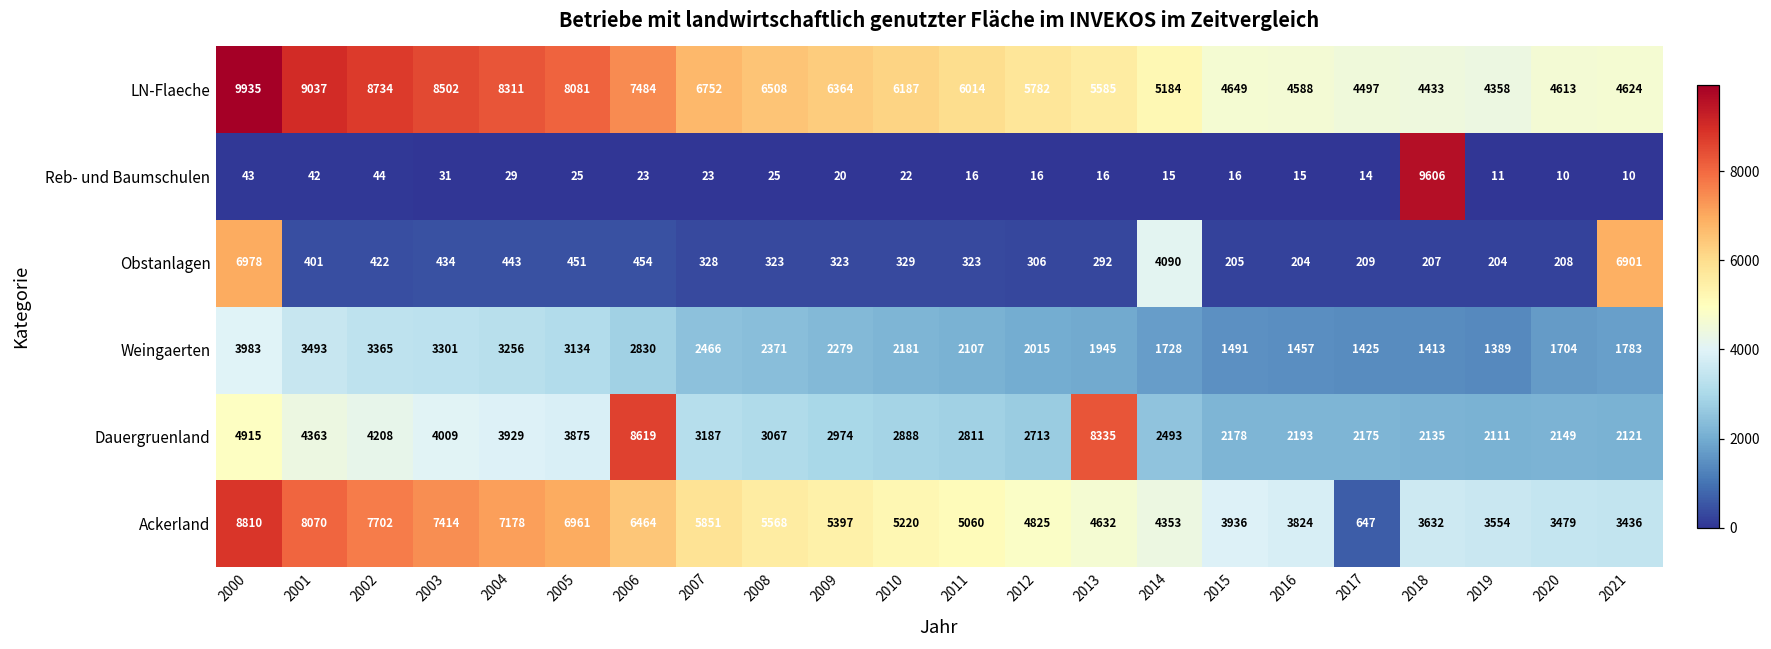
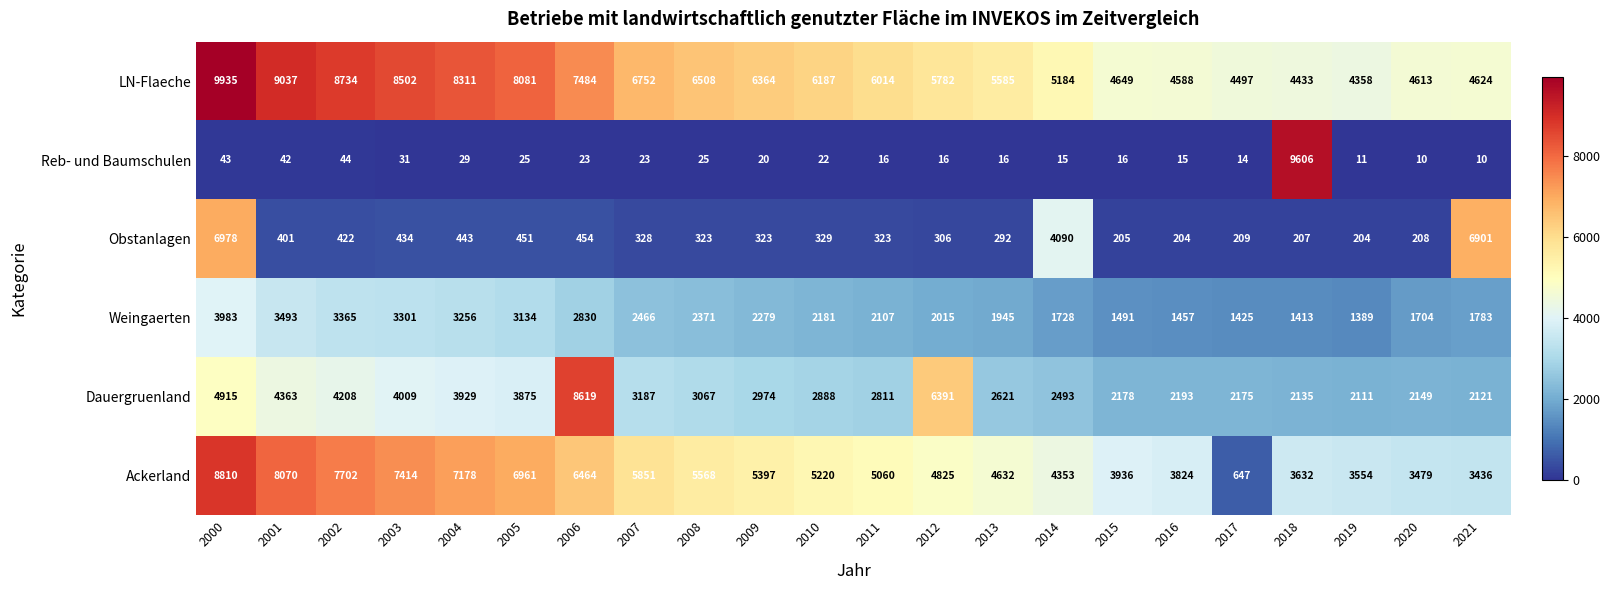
Dauergruenland, 2012: 2713 -> 6391
Dauergruenland, 2013: 8335 -> 2621
